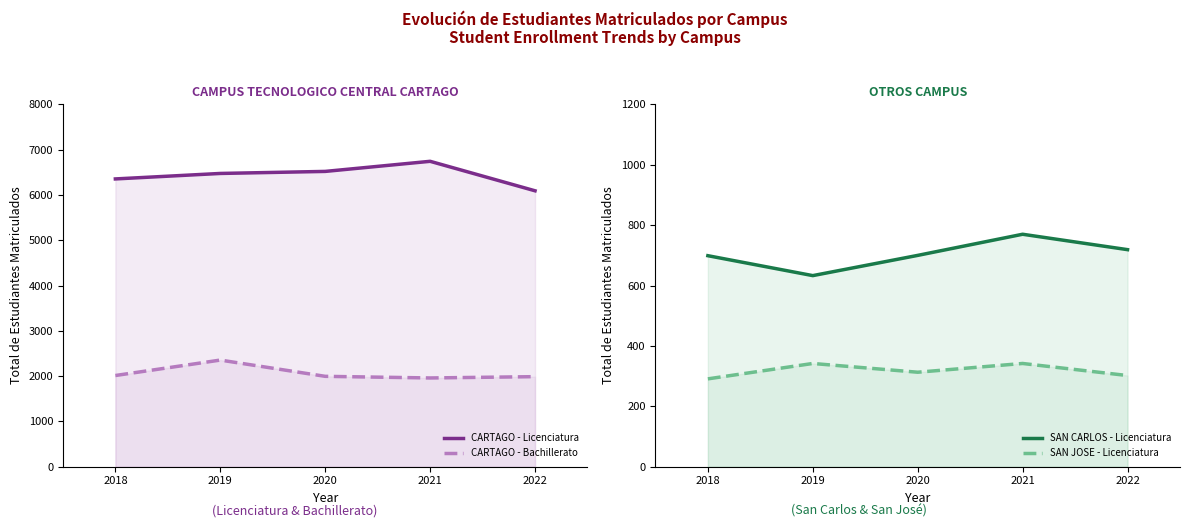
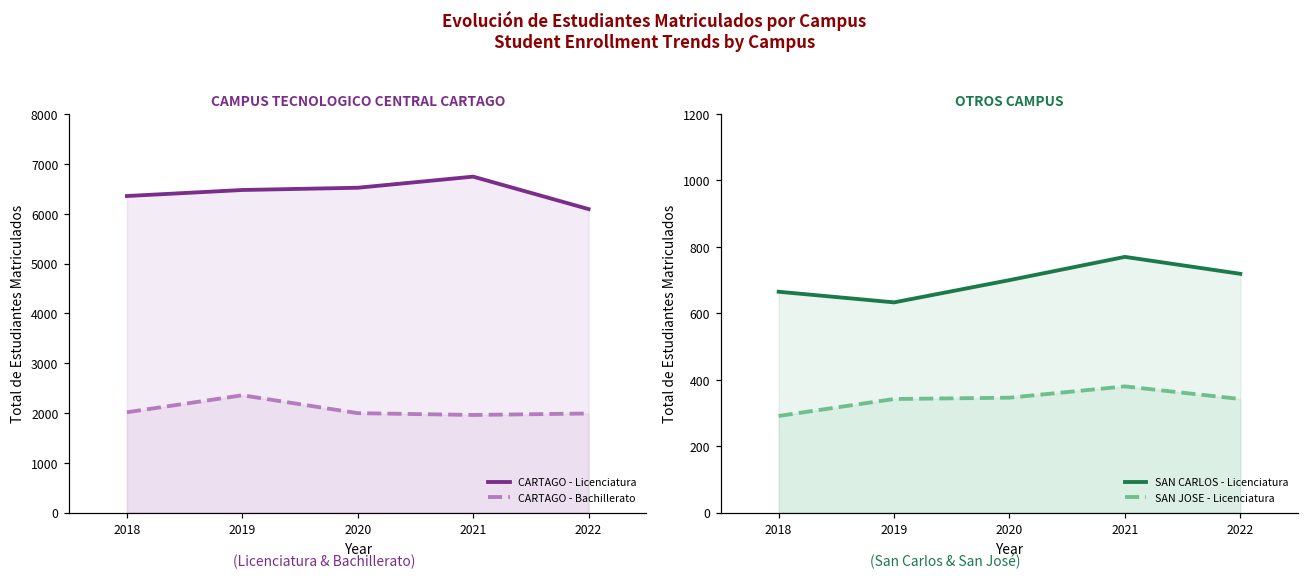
OTROS CAMPUS, SAN CARLOS - Licenciatura, 2018: 700 -> 670
OTROS CAMPUS, SAN JOSE - Licenciatura, 2020: 310 -> 350
OTROS CAMPUS, SAN JOSE - Licenciatura, 2021: 340 -> 380
OTROS CAMPUS, SAN JOSE - Licenciatura, 2022: 300 -> 340
